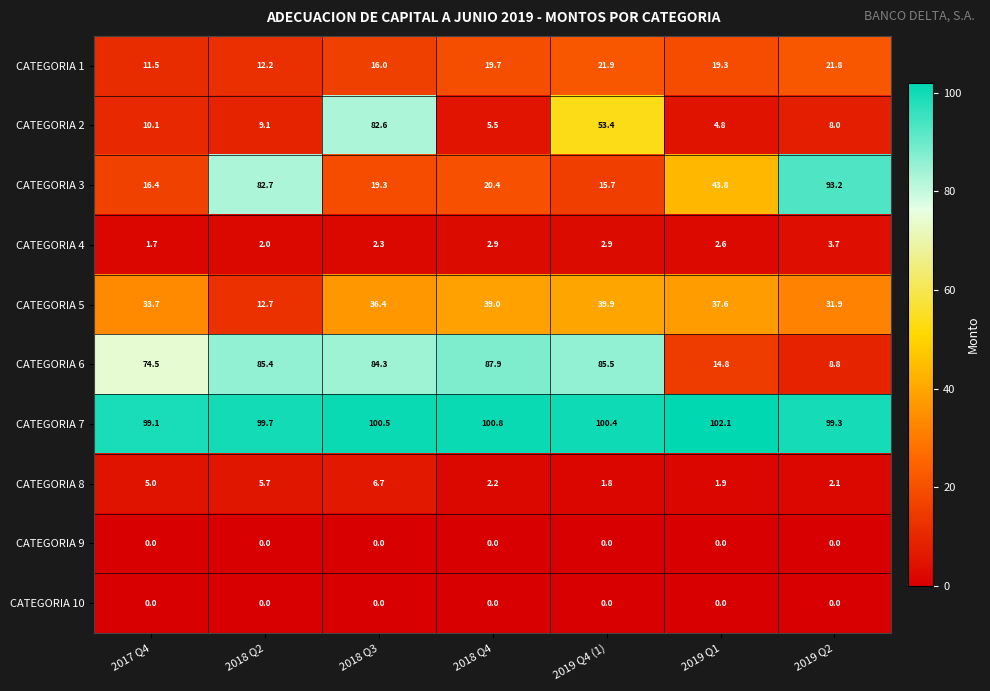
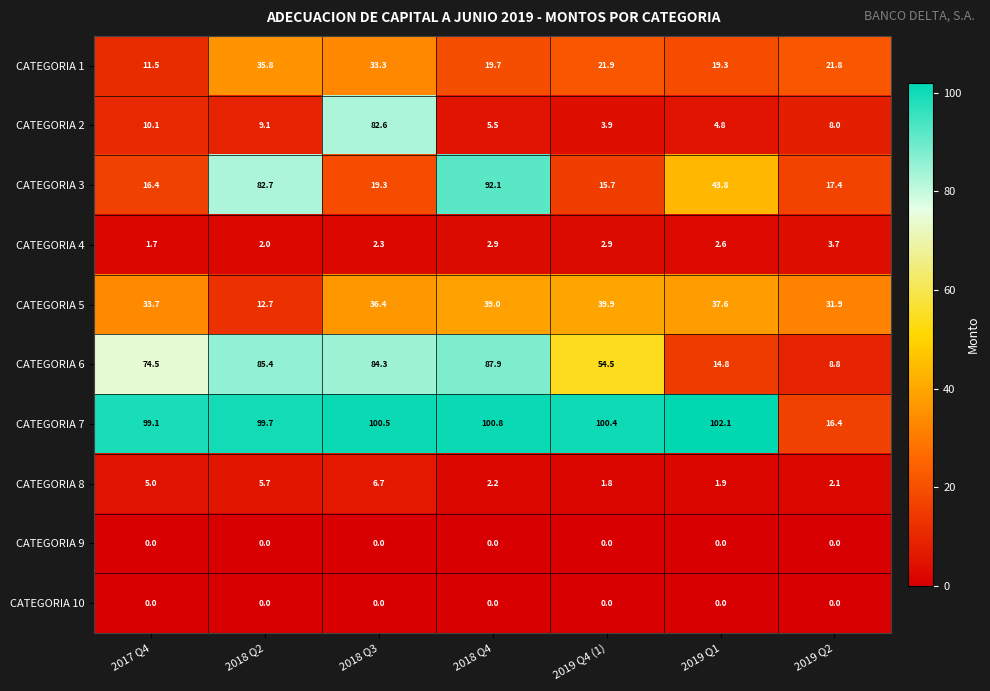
CATEGORIA 1, 2018 Q2: 12.2 -> 35.8
CATEGORIA 1, 2018 Q3: 16.0 -> 33.3
CATEGORIA 2, 2019 Q4 (1): 53.4 -> 3.9
CATEGORIA 3, 2018 Q4: 20.4 -> 92.1
CATEGORIA 3, 2019 Q2: 93.2 -> 17.4
CATEGORIA 6, 2019 Q4 (1): 85.5 -> 54.5
CATEGORIA 7, 2019 Q2: 99.3 -> 16.4
